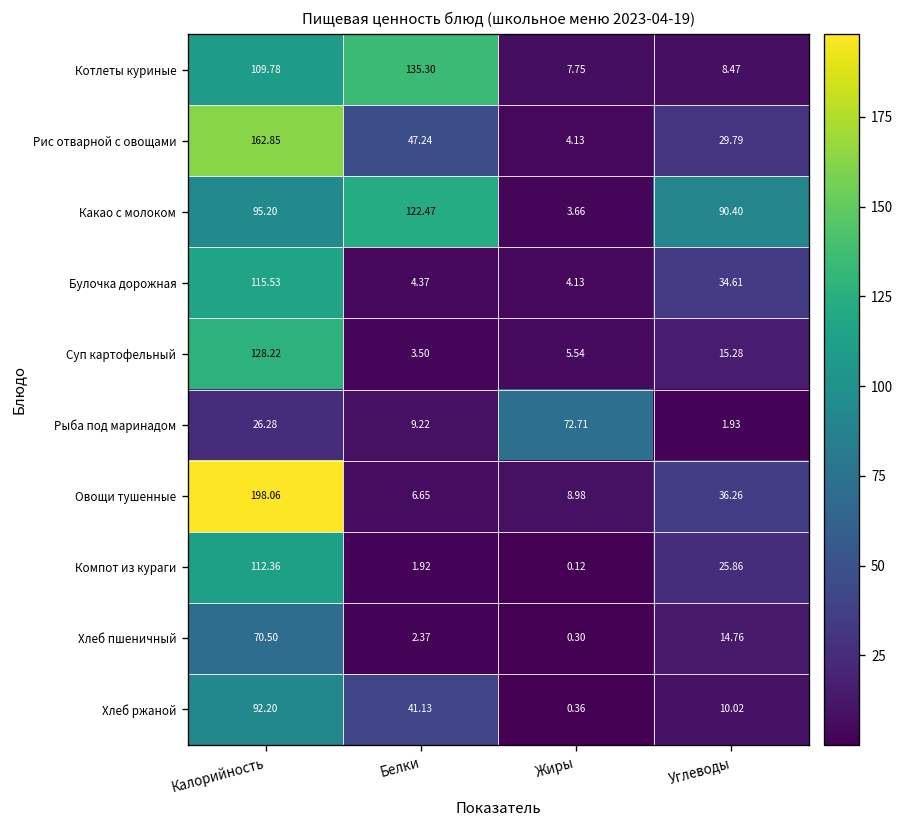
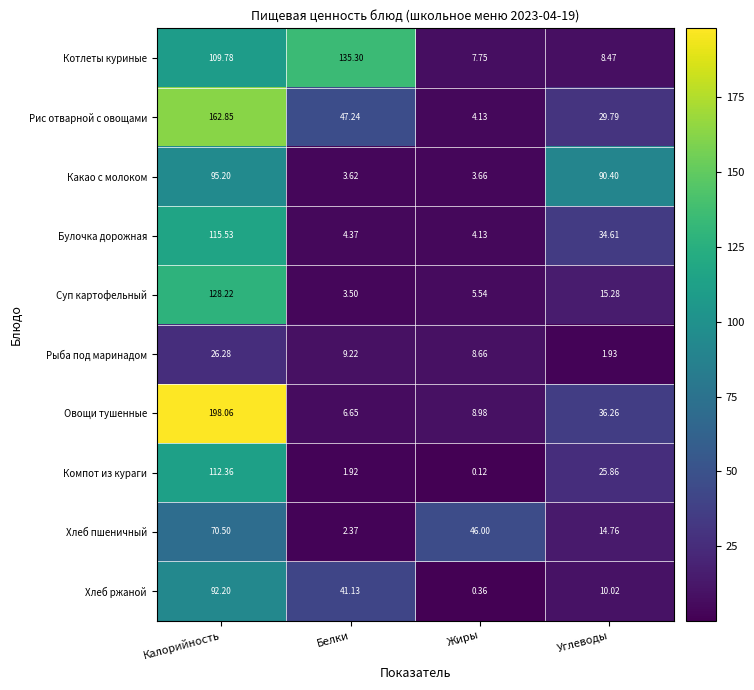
Какао с молоком, Белки: 122.47 -> 3.62
Рыба под маринадом, Жиры: 72.71 -> 8.66
Хлеб пшеничный, Жиры: 0.30 -> 46.00
